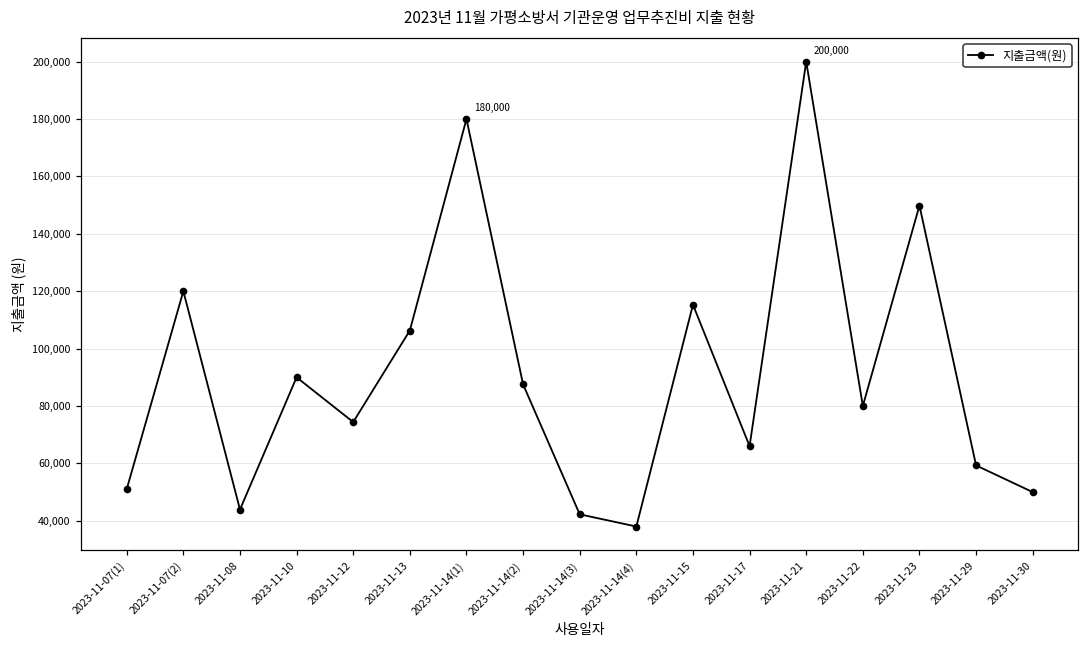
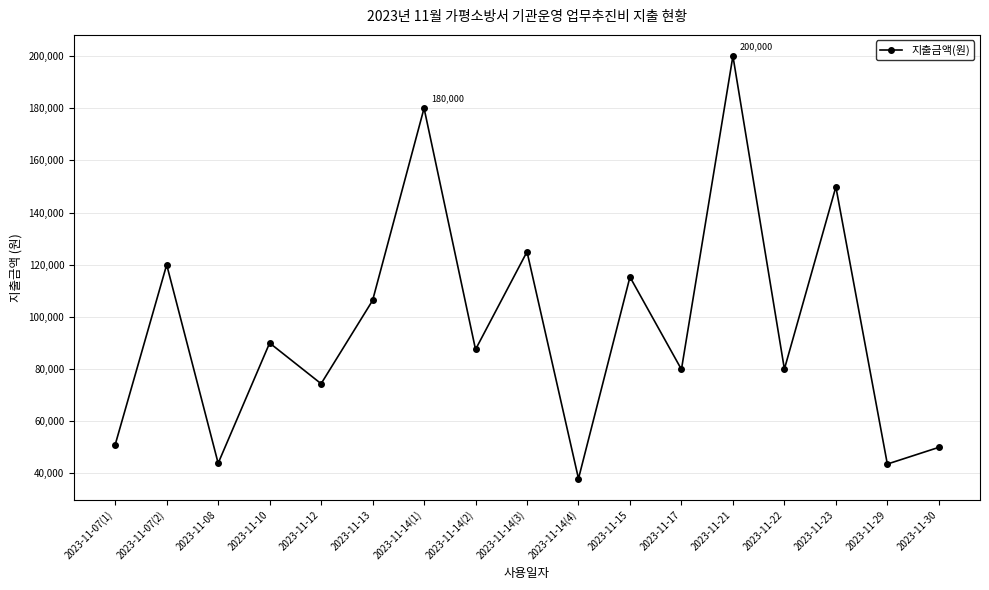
2023-11-14(3): 42,000 -> 125,000
2023-11-17: 66,000 -> 80,000
2023-11-29: 59,000 -> 44,000
